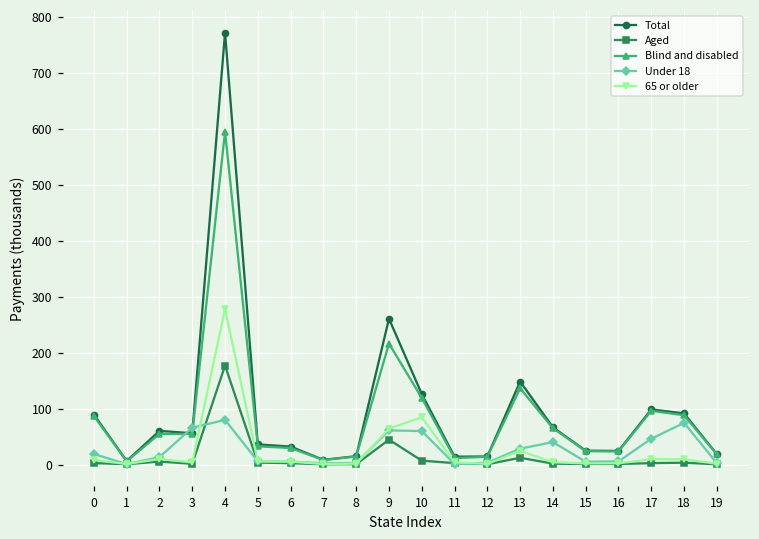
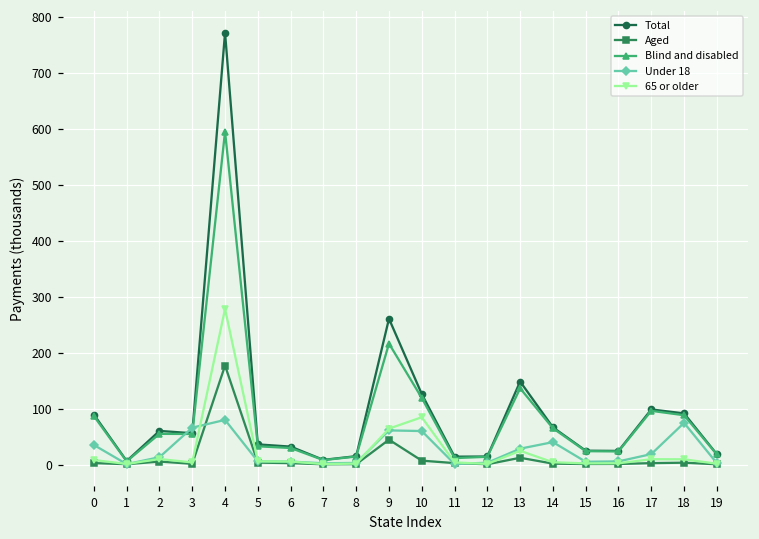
Under 18, 0: 20 -> 30
Under 18, 17: 50 -> 20
